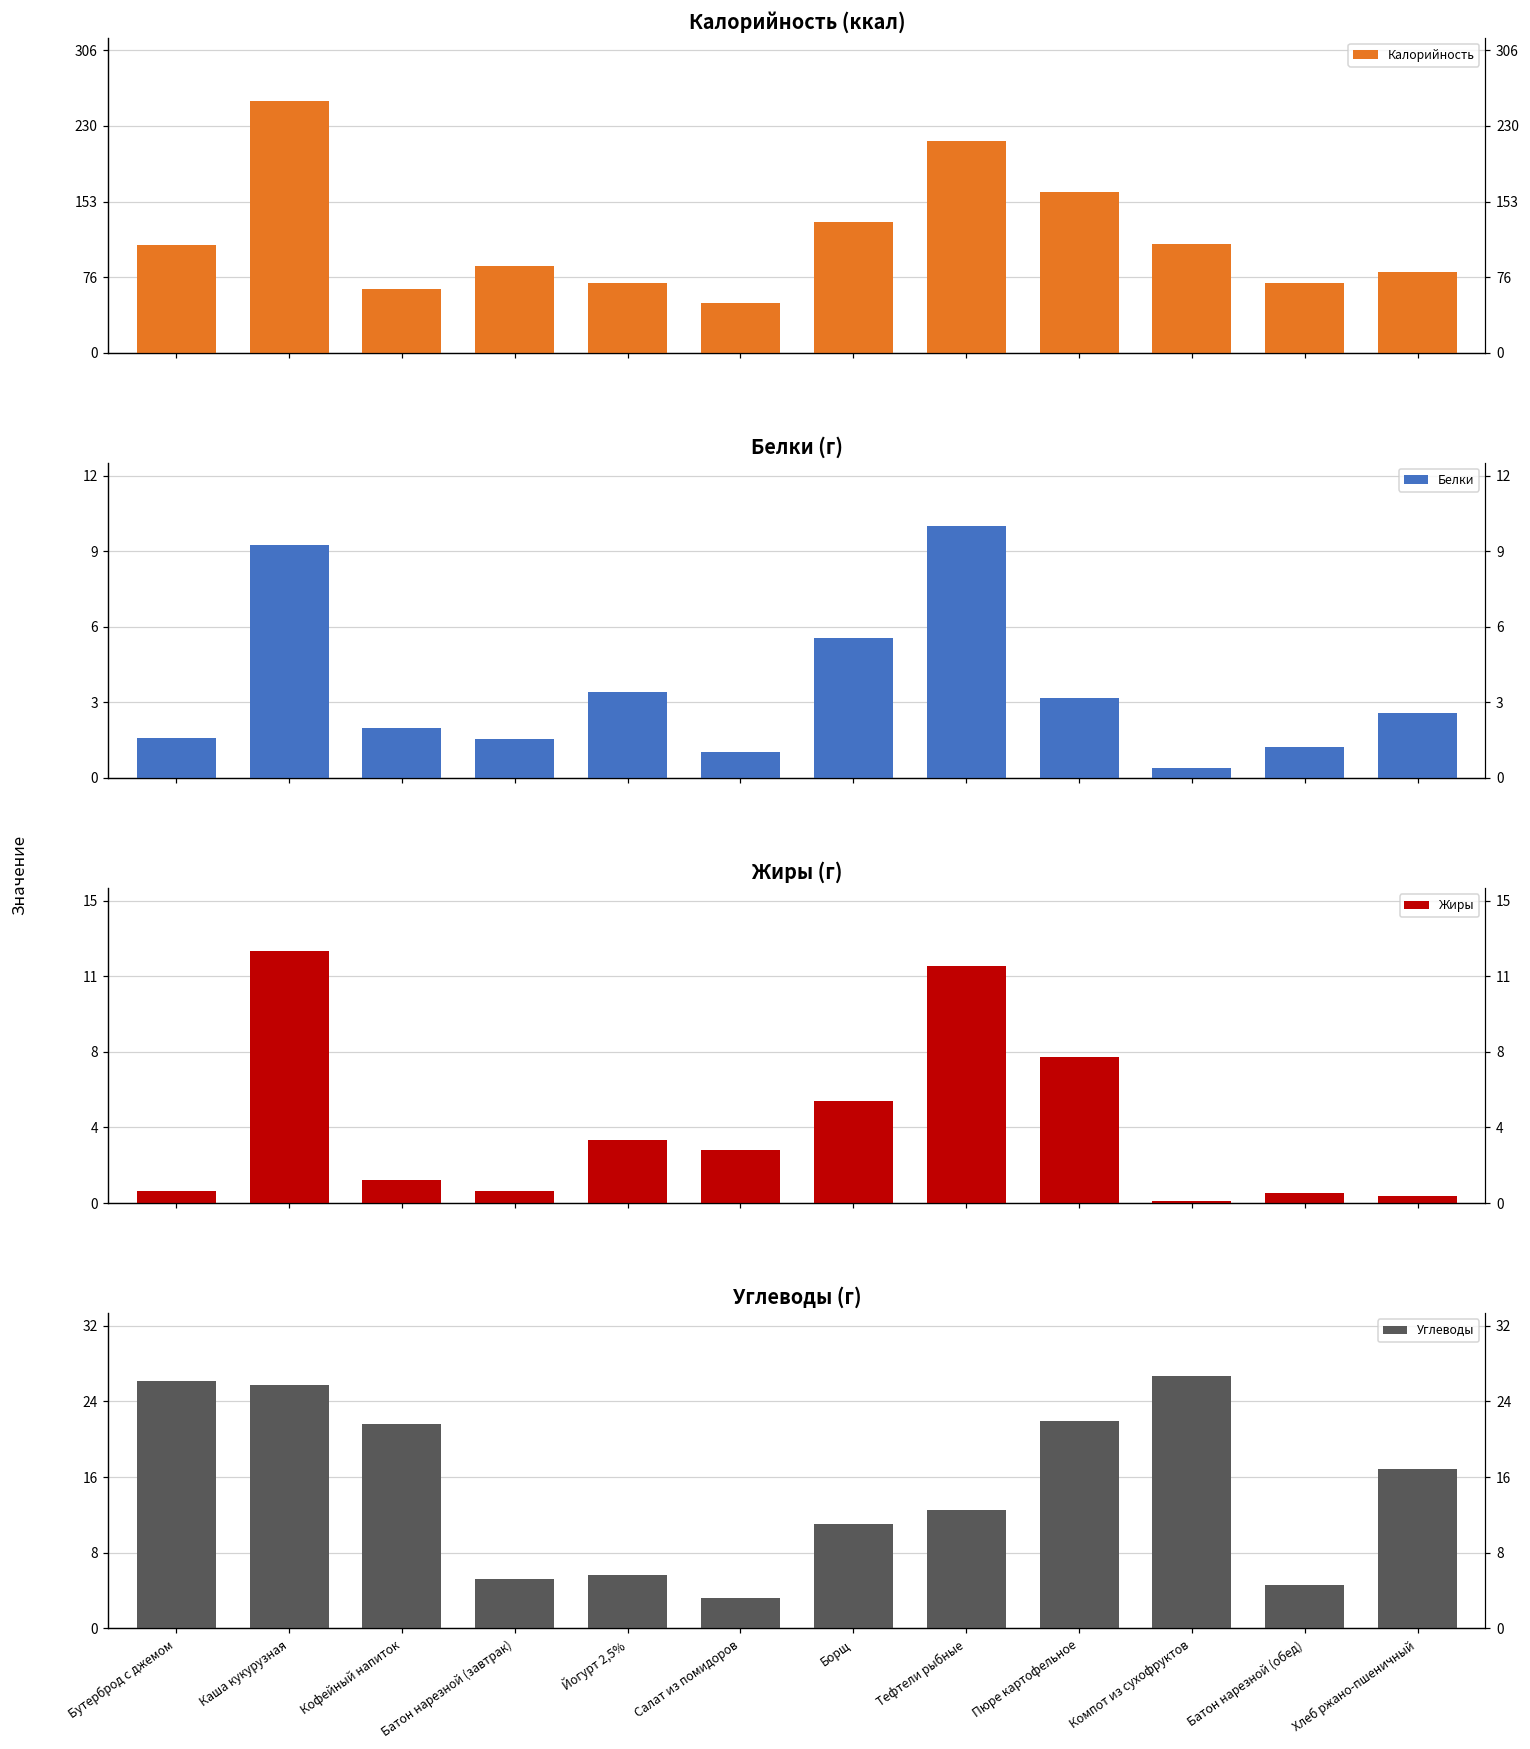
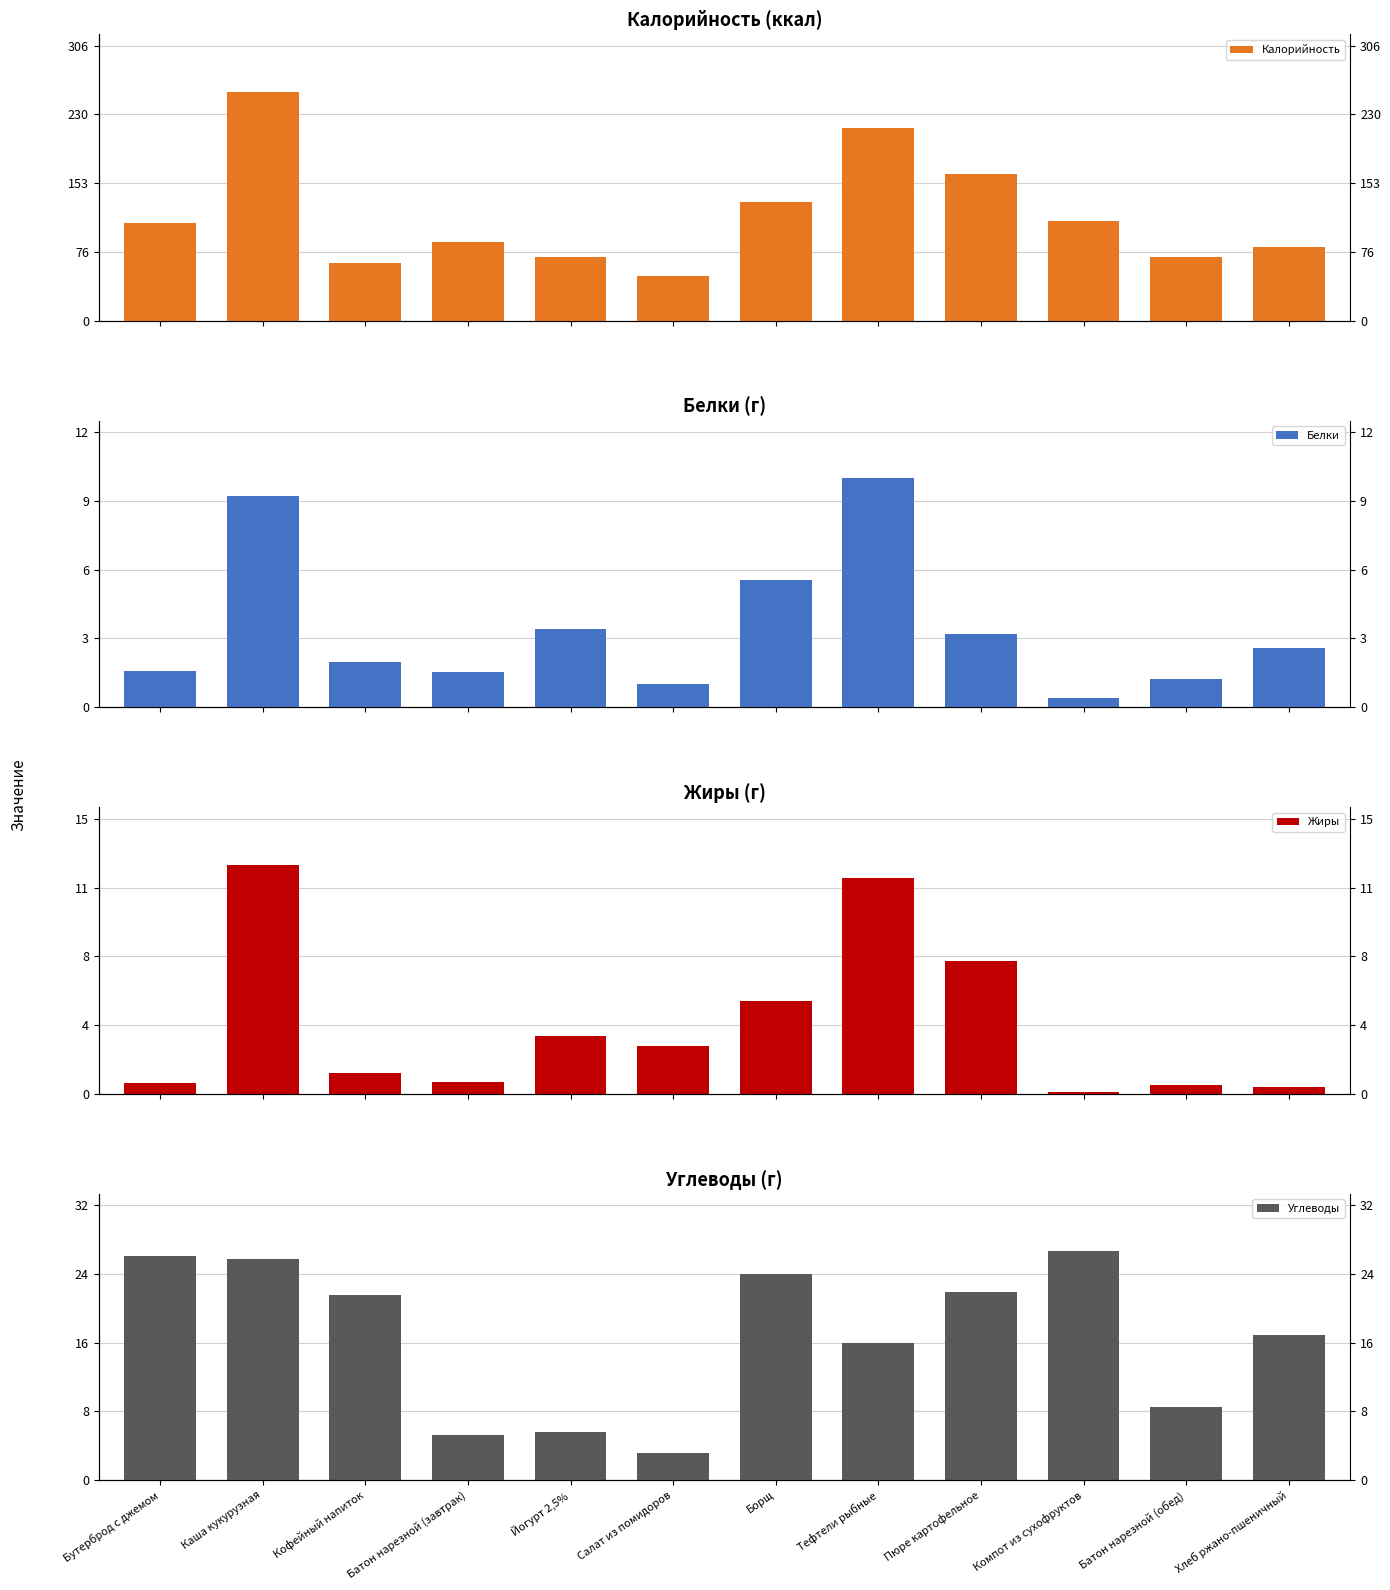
Углеводы (г), Борщ: 11 -> 24
Углеводы (г), Тефтели рыбные: 13 -> 16
Углеводы (г), Батон нарезной (обед): 5 -> 9
